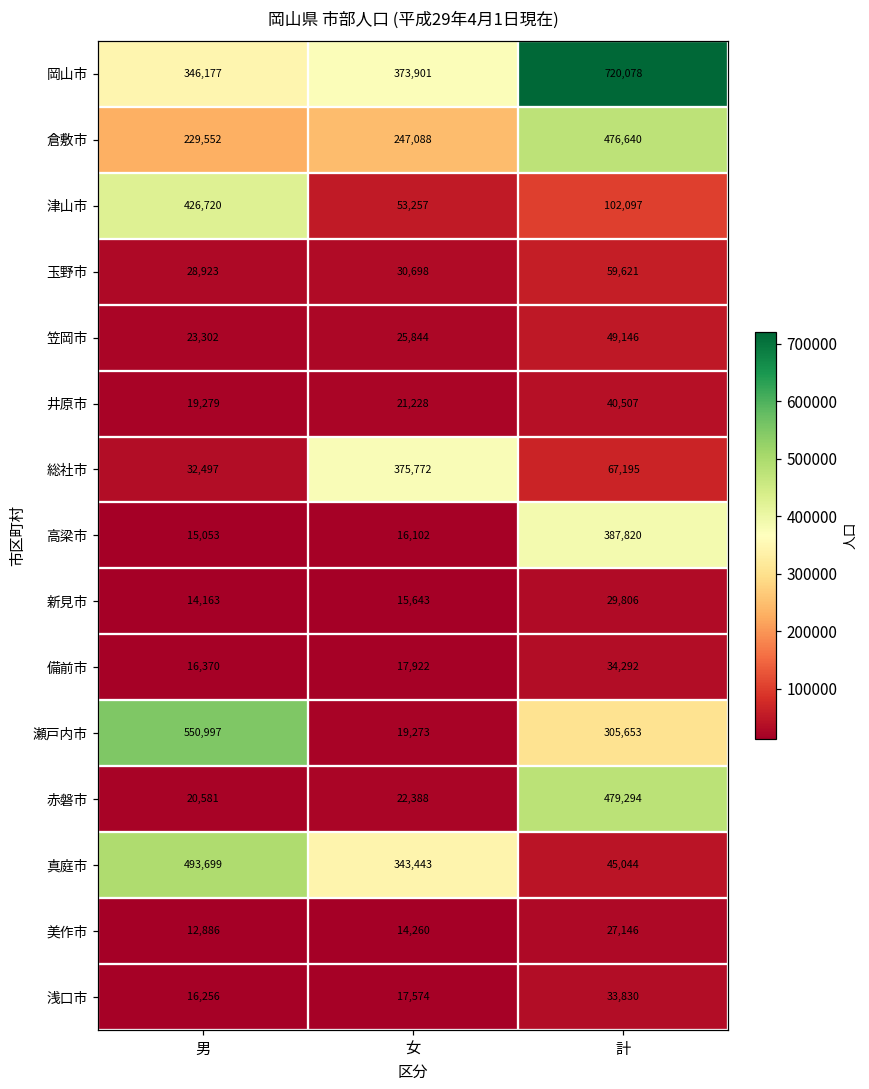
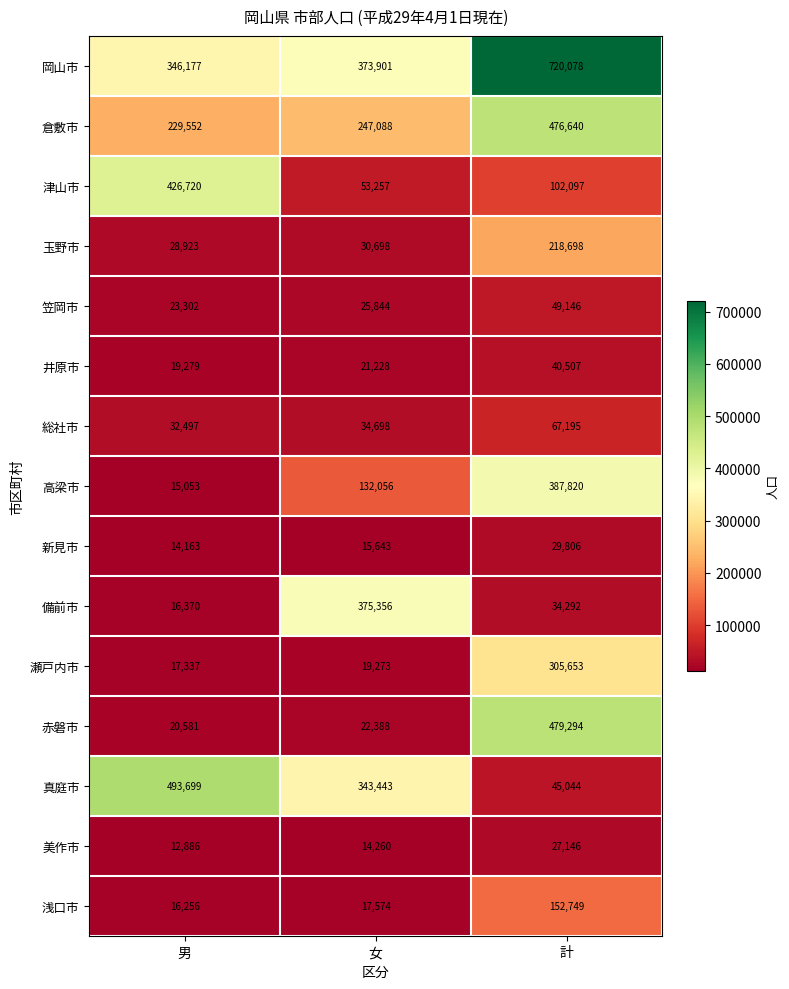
玉野市, 計: 59,621 -> 218,698
総社市, 女: 375,772 -> 34,698
高梁市, 女: 16,102 -> 132,056
備前市, 女: 17,922 -> 375,356
瀬戸内市, 男: 550,997 -> 17,337
浅口市, 計: 33,830 -> 152,749
